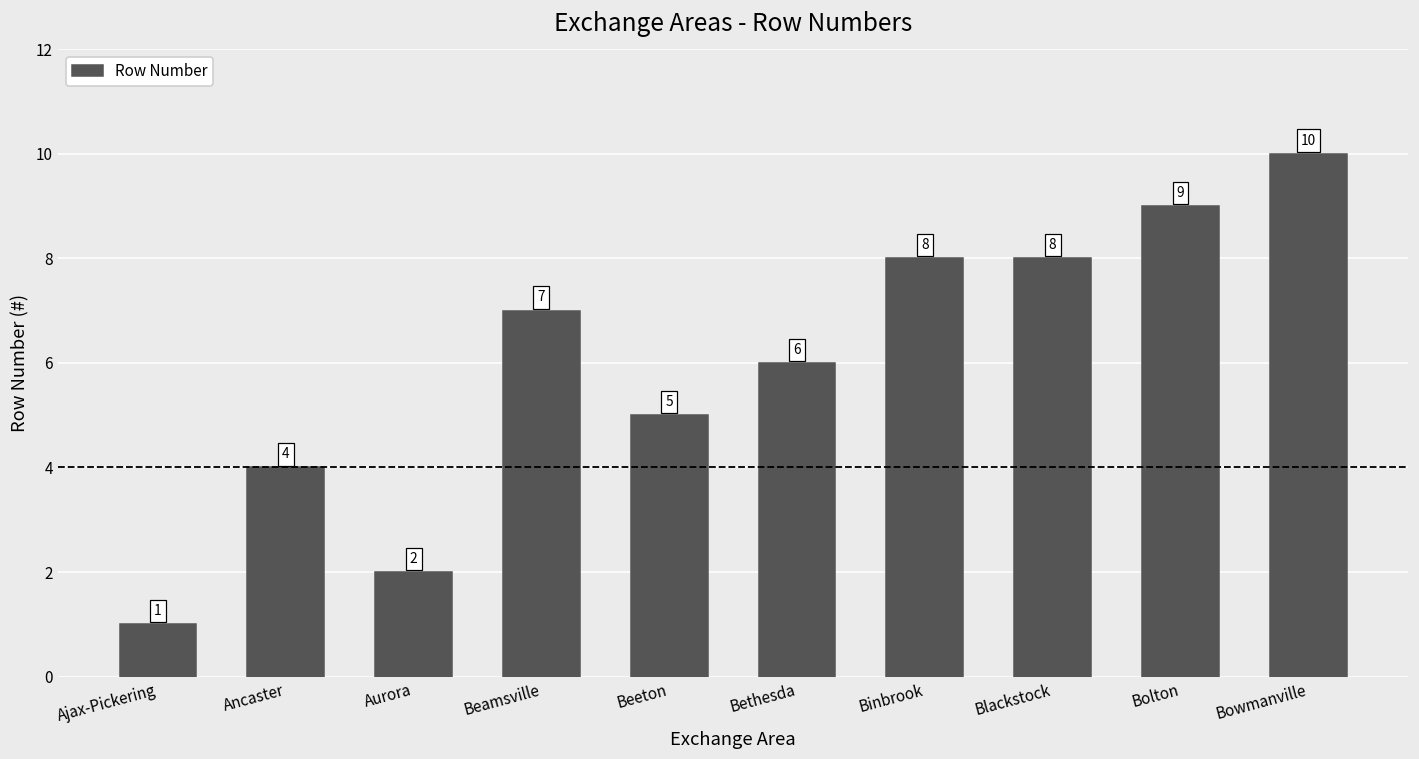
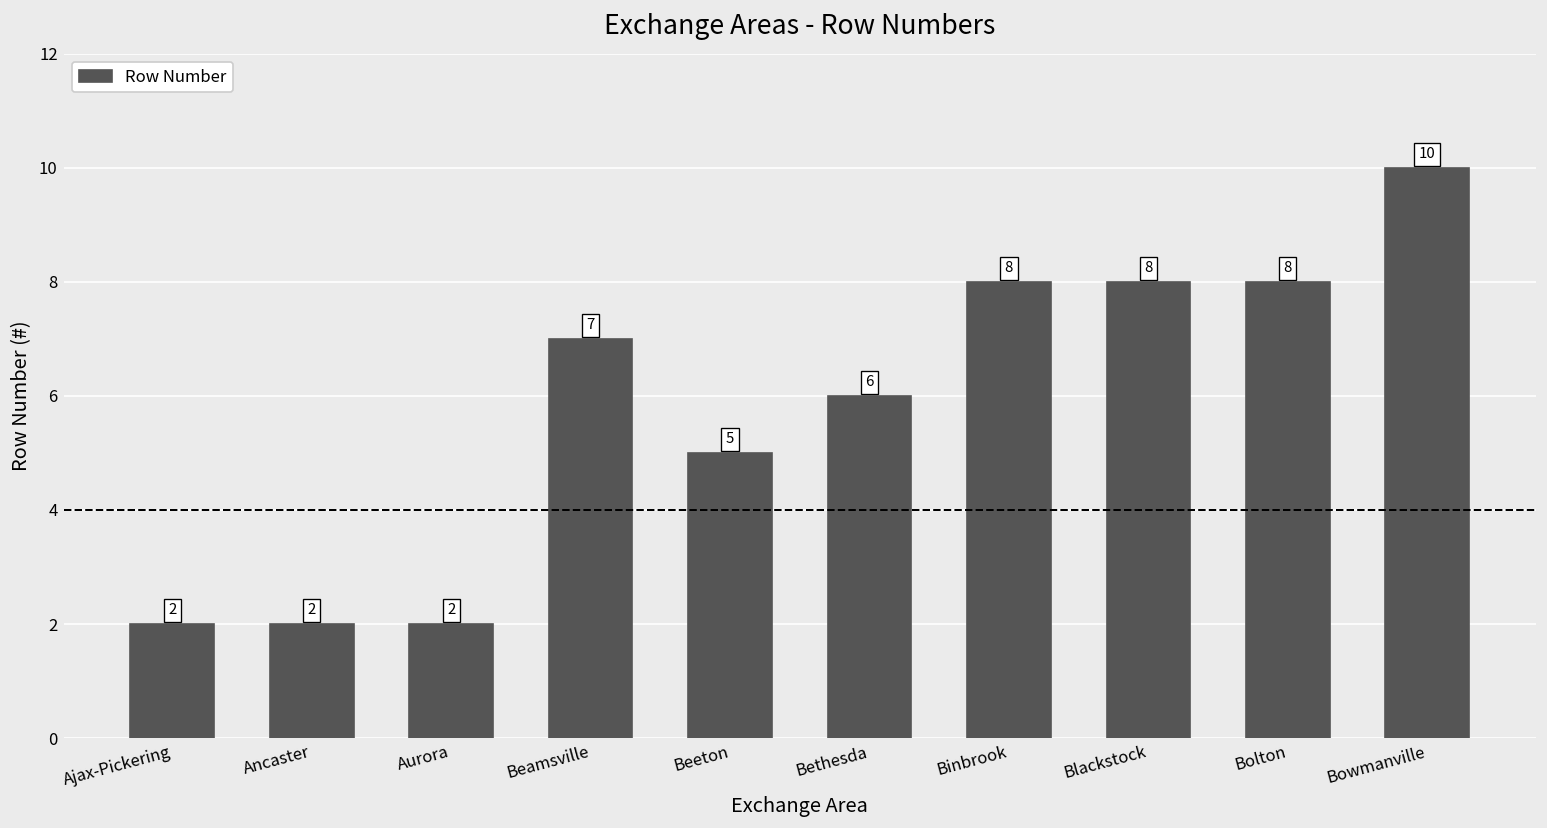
Ajax-Pickering: 1 -> 2
Ancaster: 4 -> 2
Bolton: 9 -> 8
